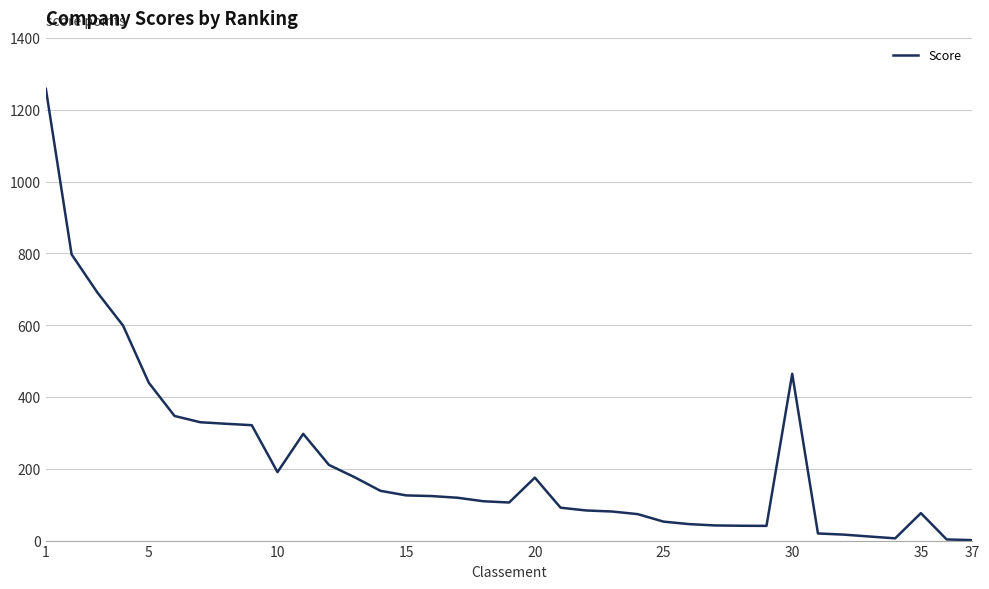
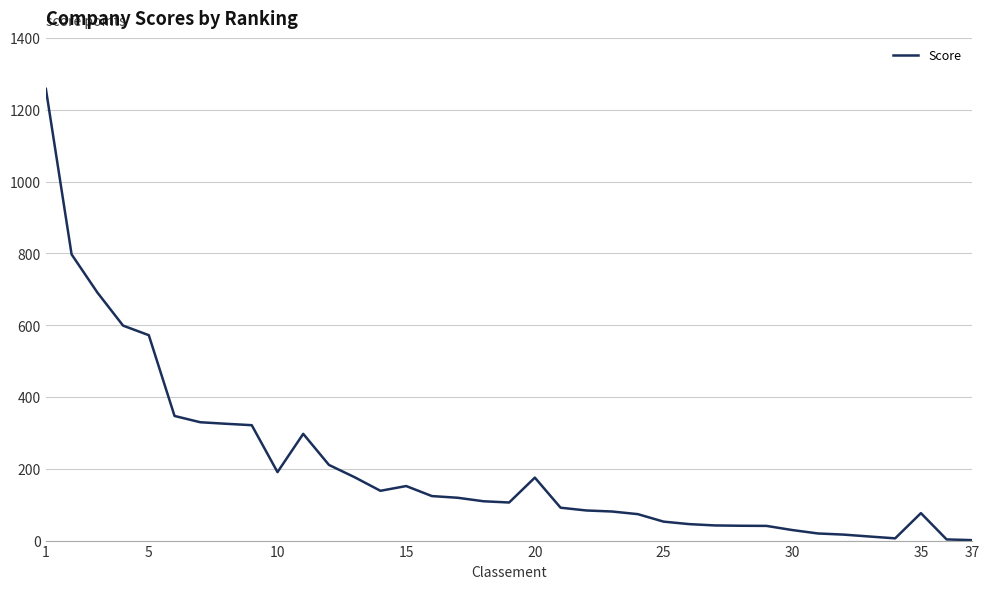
5: 440 -> 570
15: 130 -> 150
30: 460 -> 30
